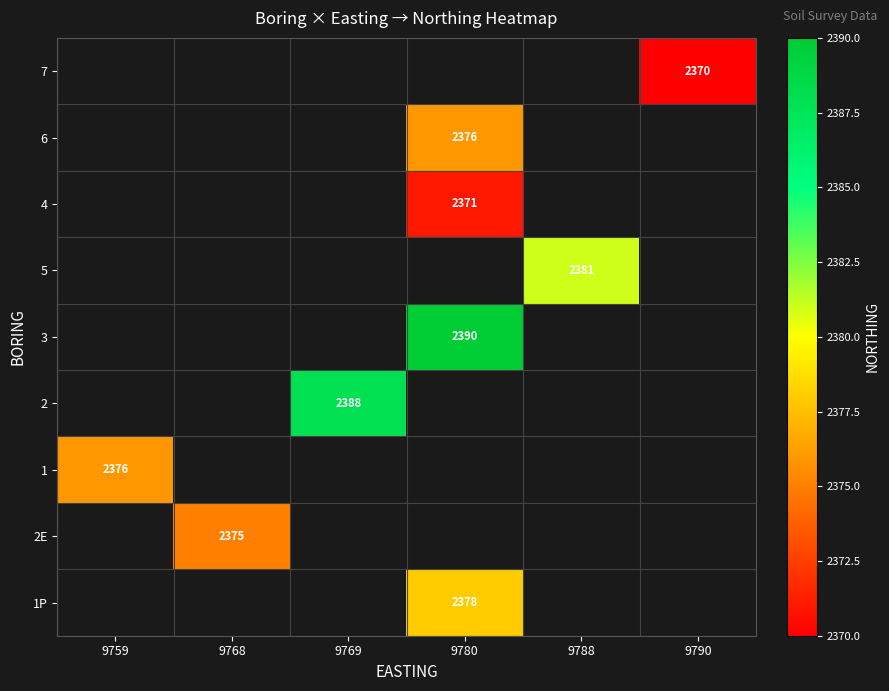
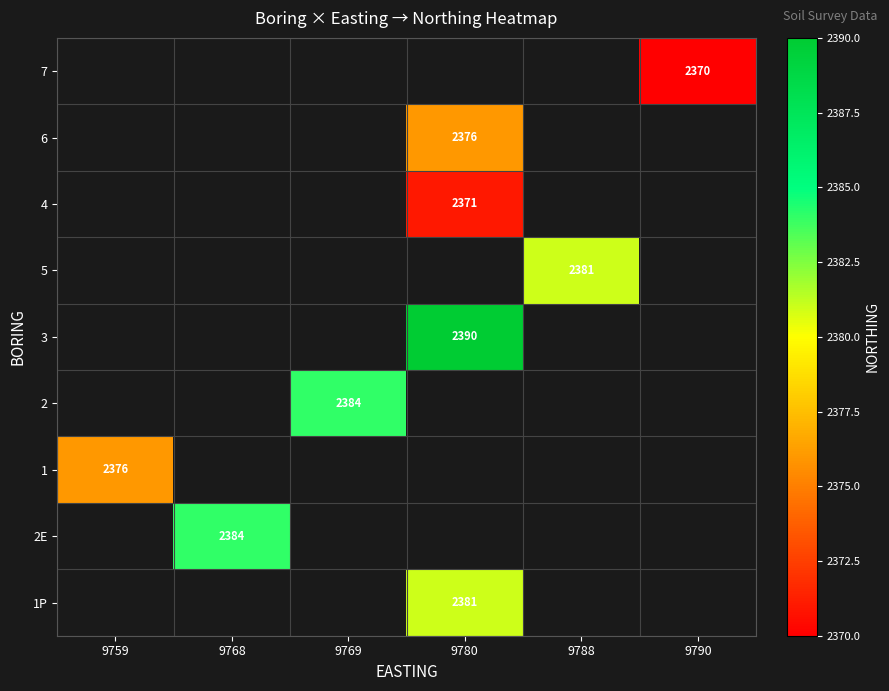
2, 9769: 2388 -> 2384
2E, 9768: 2375 -> 2384
1P, 9780: 2378 -> 2381
